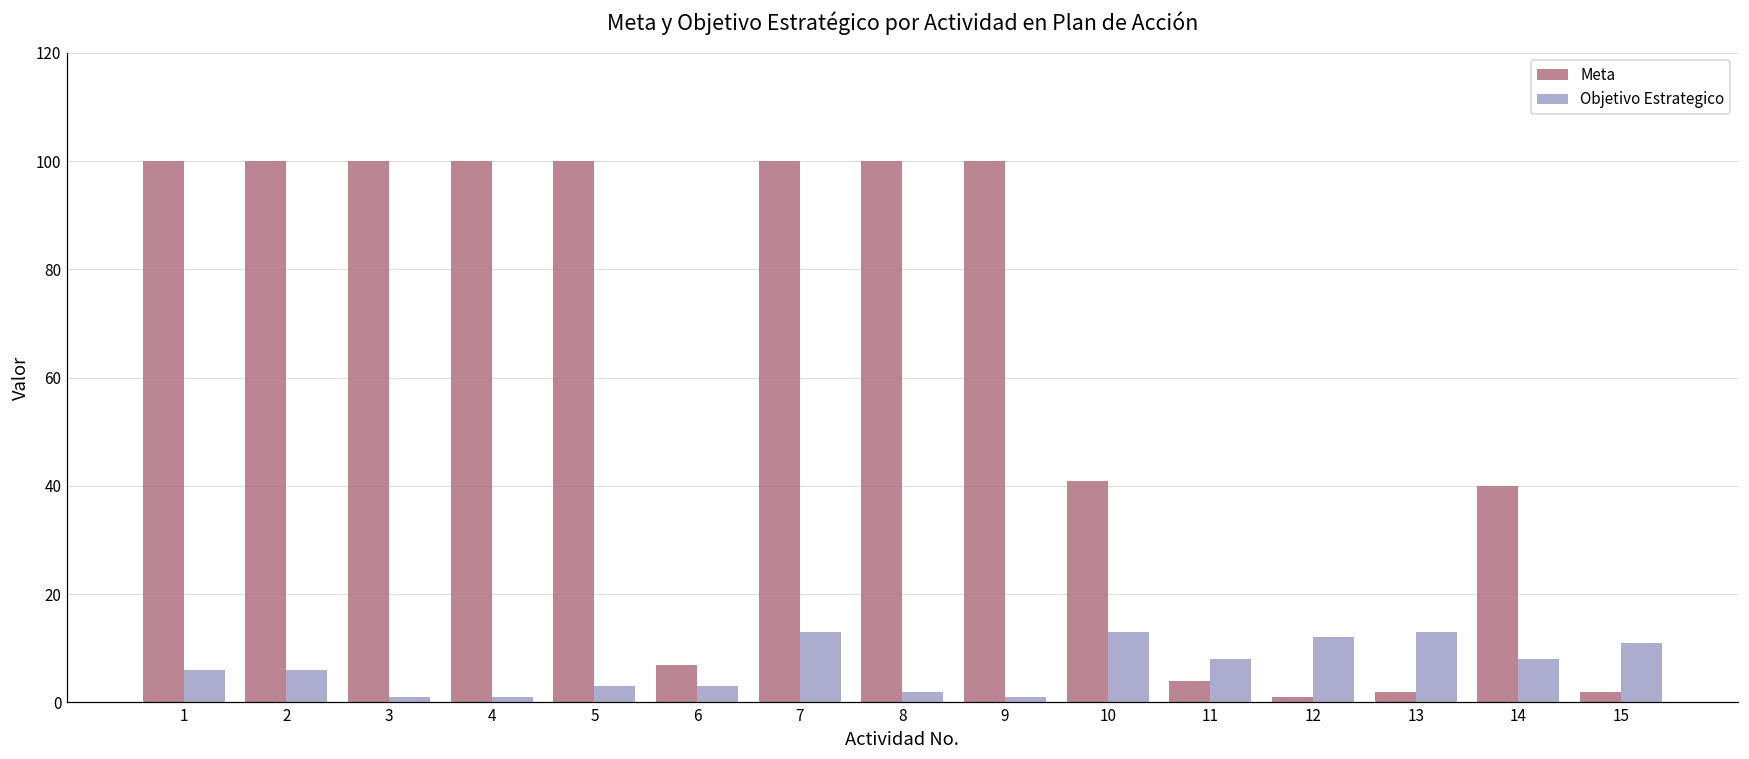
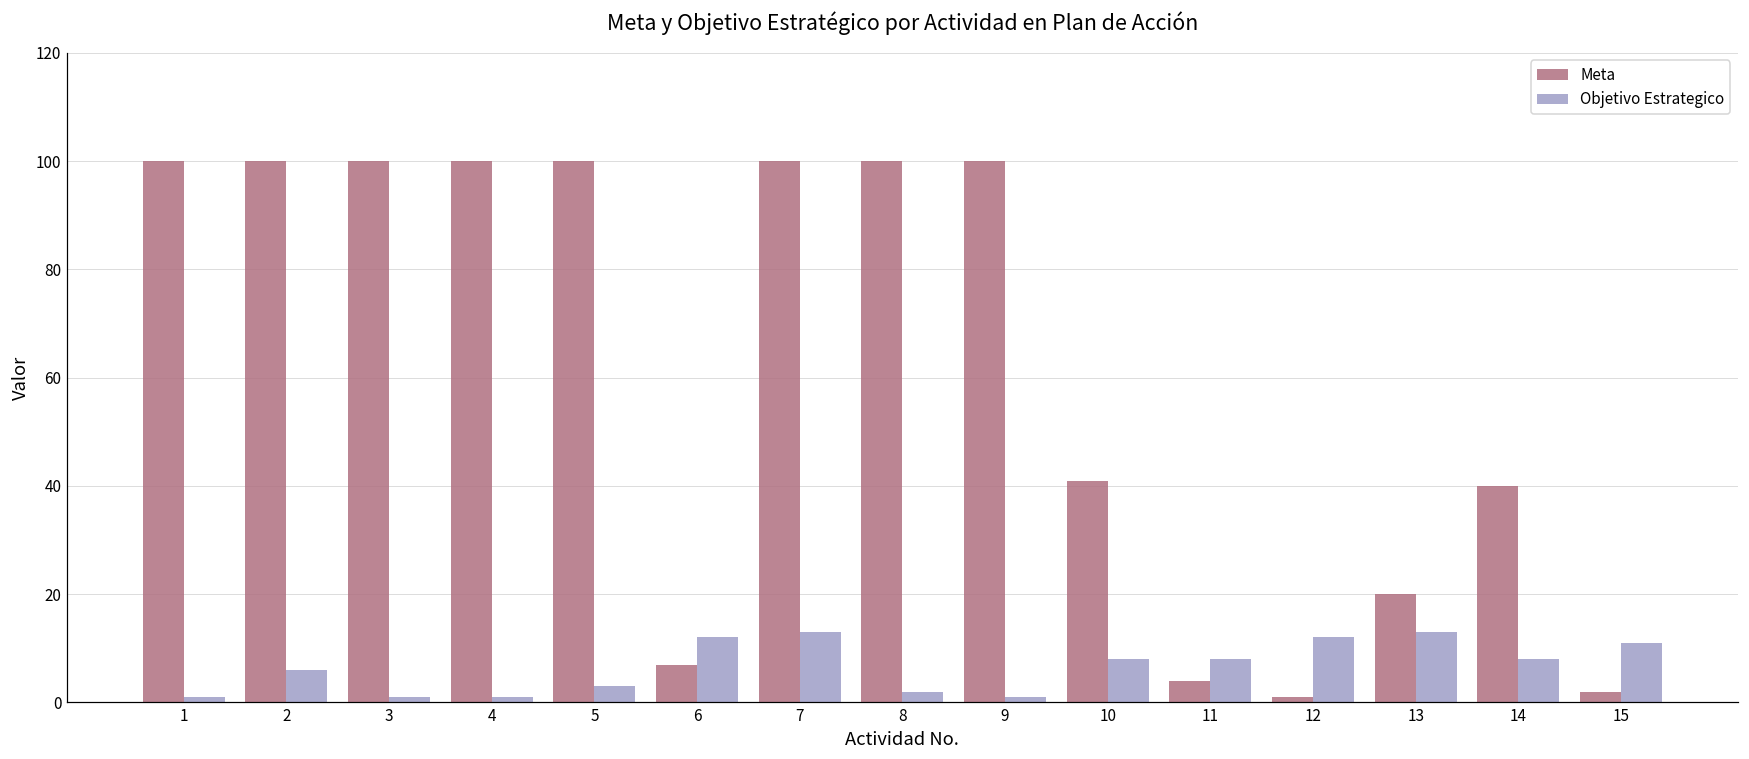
Objetivo Estrategico, 1: 6 -> 1
Objetivo Estrategico, 6: 3 -> 12
Objetivo Estrategico, 10: 13 -> 8
Meta, 13: 2 -> 20
